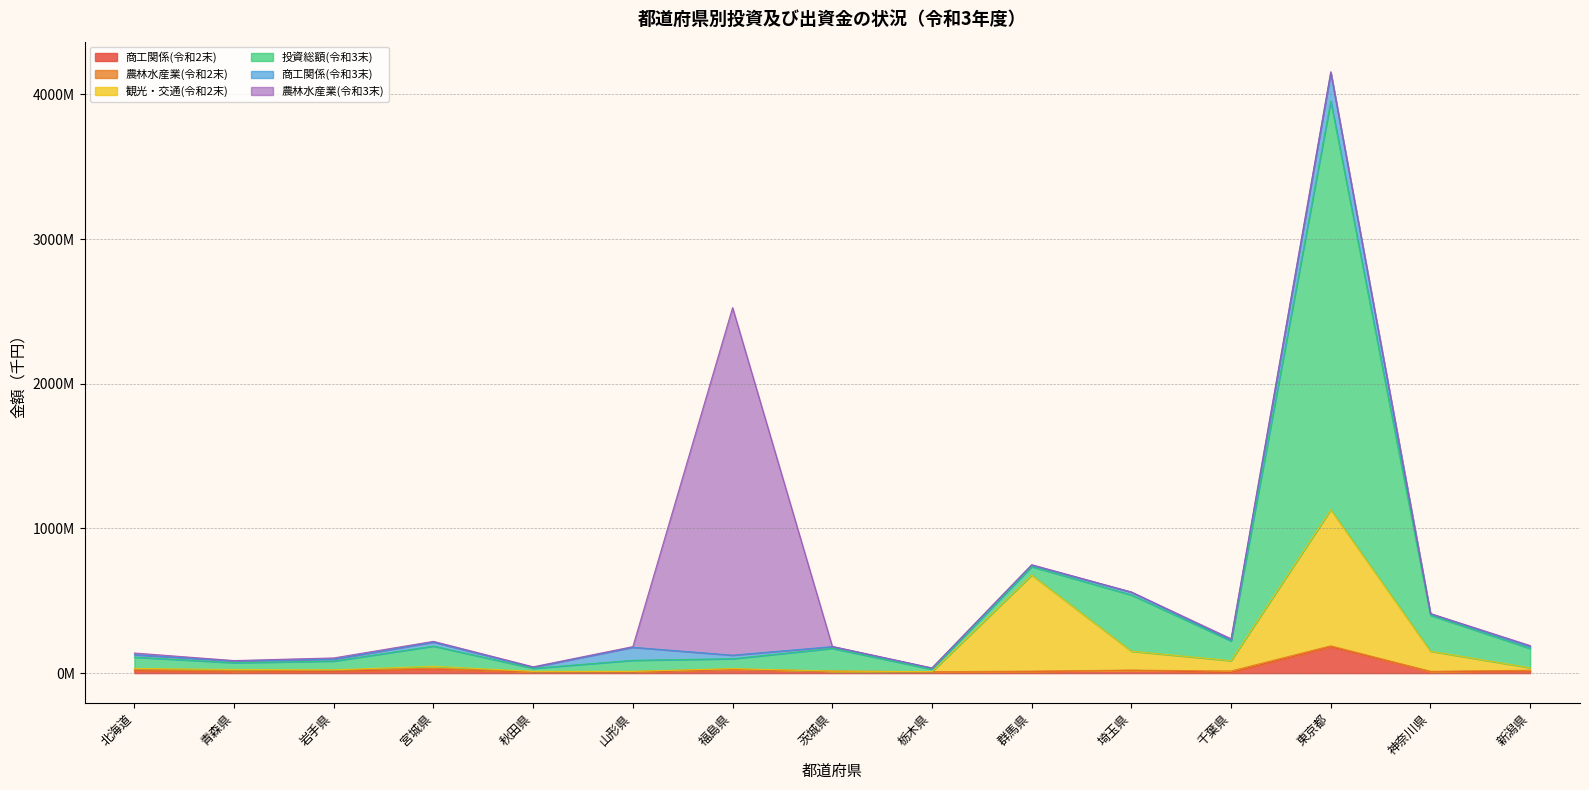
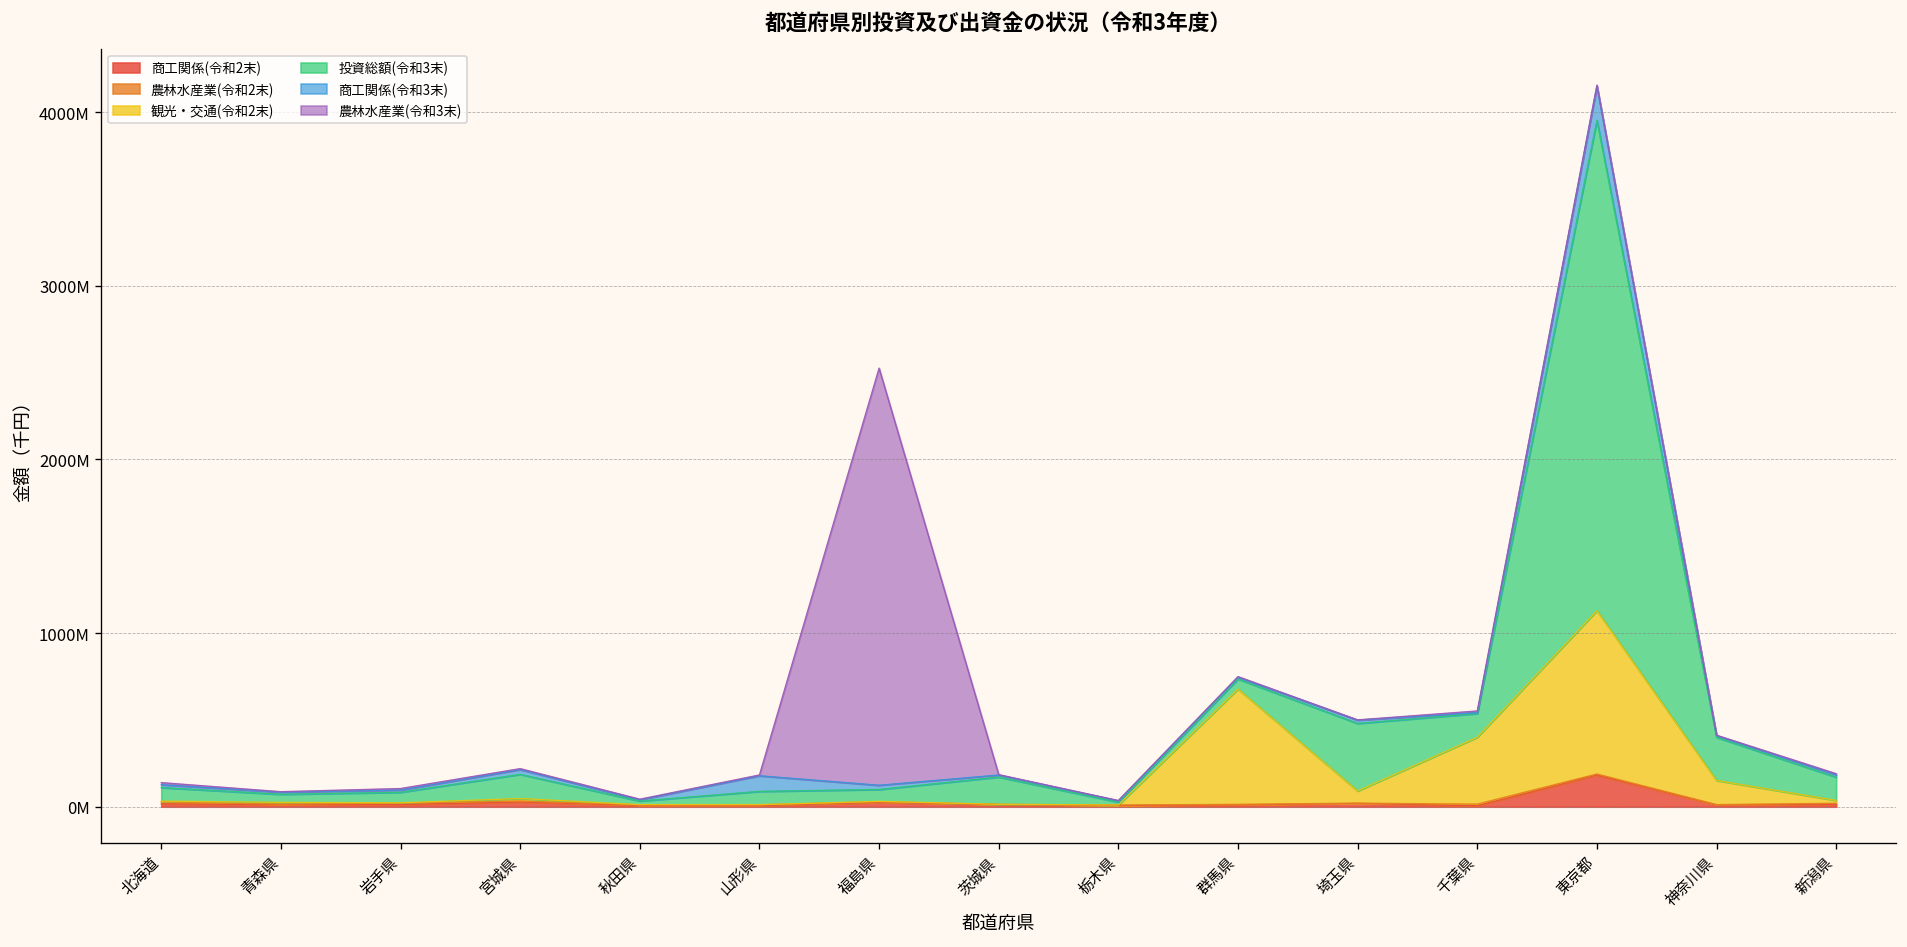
観光・交通(令和2末), 埼玉県: 130000000 -> 70000000
観光・交通(令和2末), 千葉県: 70000000 -> 390000000
